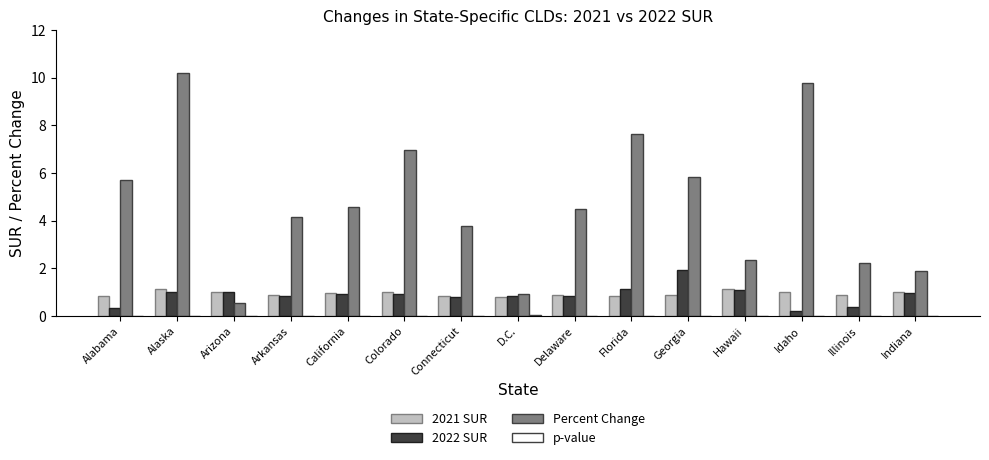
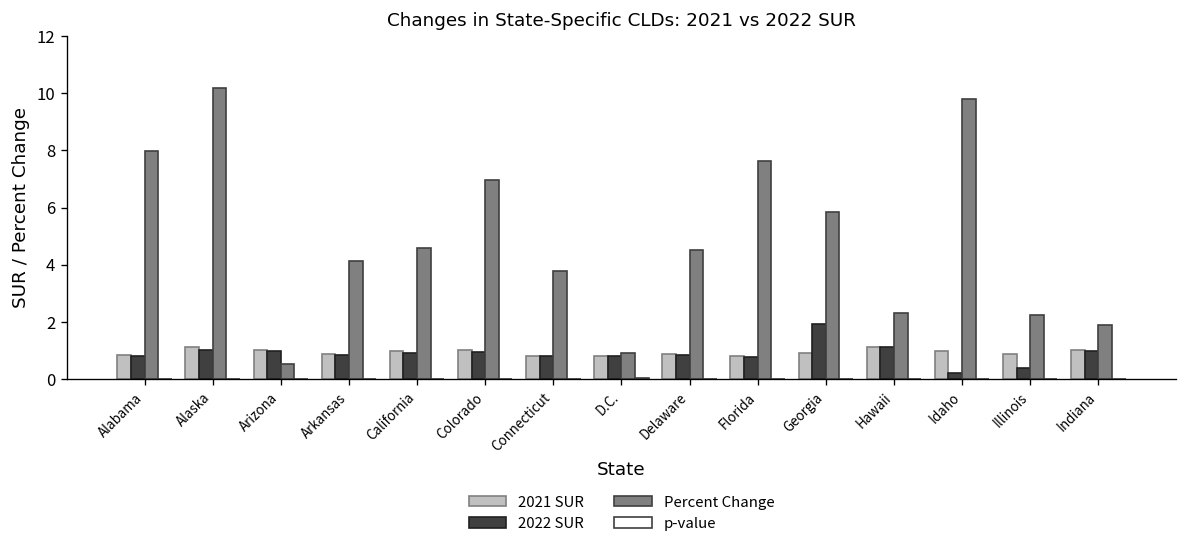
2022 SUR, Alabama: 0.3 -> 0.8
Percent Change, Alabama: 5.7 -> 8.0
2022 SUR, Florida: 1.1 -> 0.8
